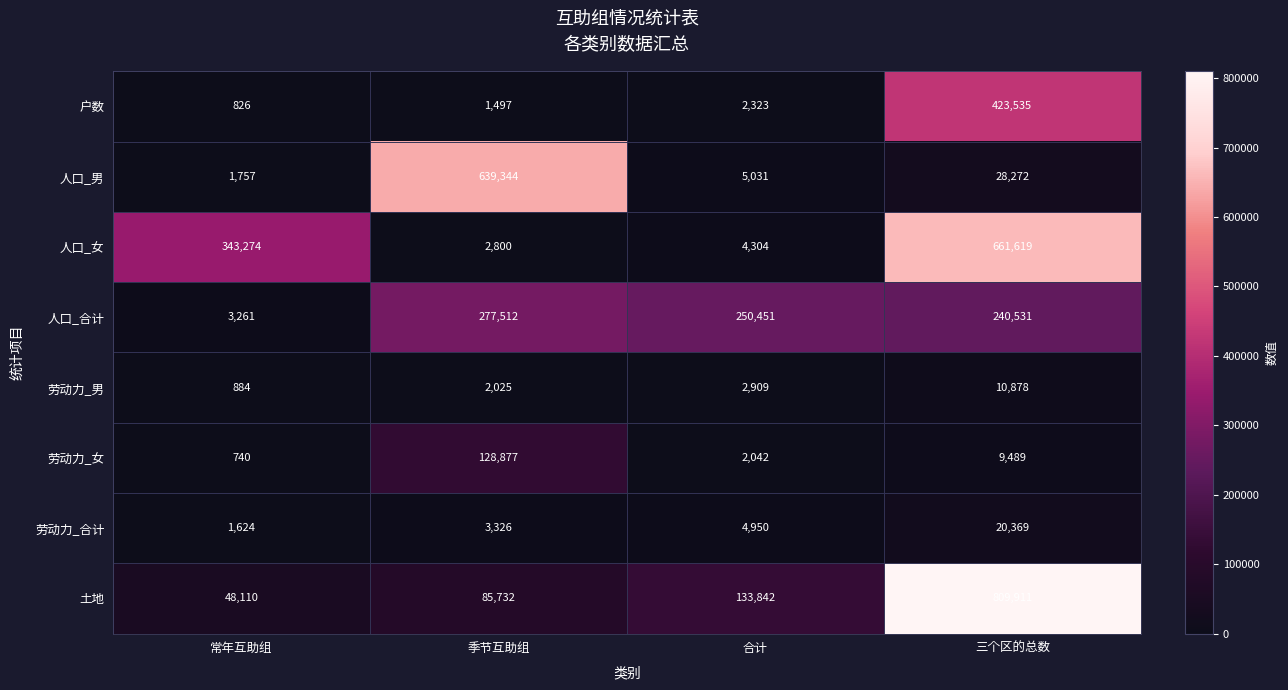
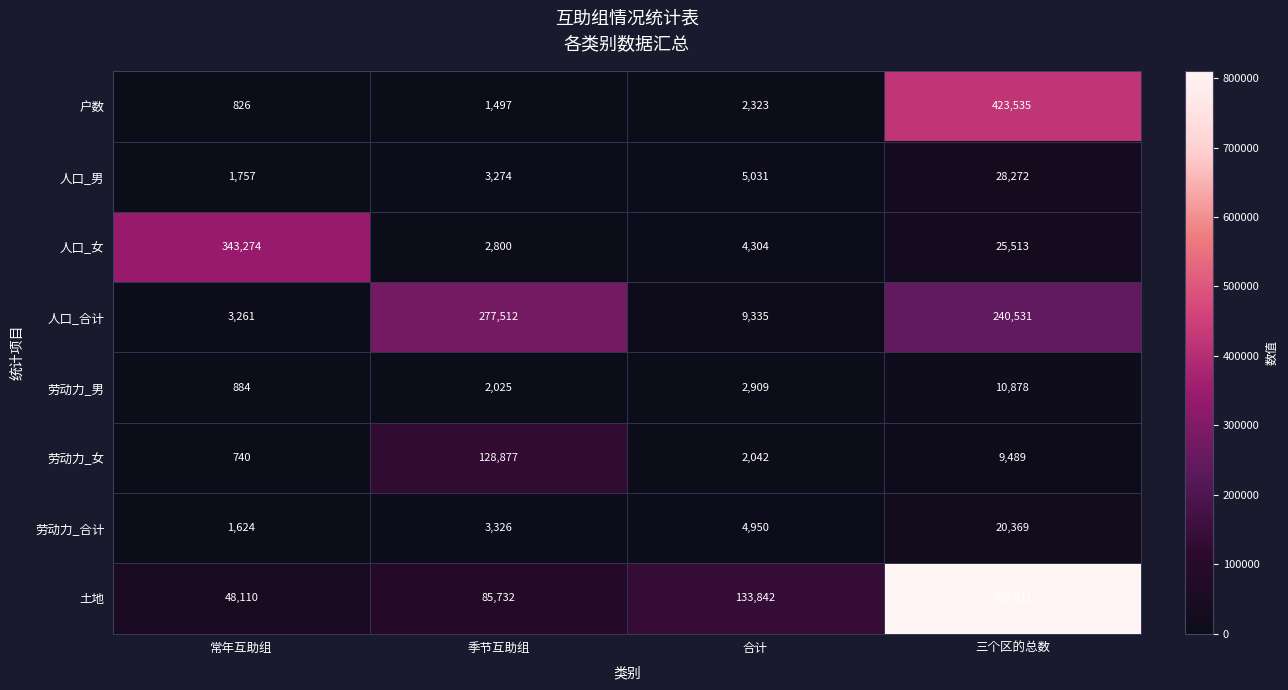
人口_男, 季节互助组: 639,344 -> 3,274
人口_女, 三个区的总数: 661,619 -> 25,513
人口_合计, 合计: 250,451 -> 9,335
